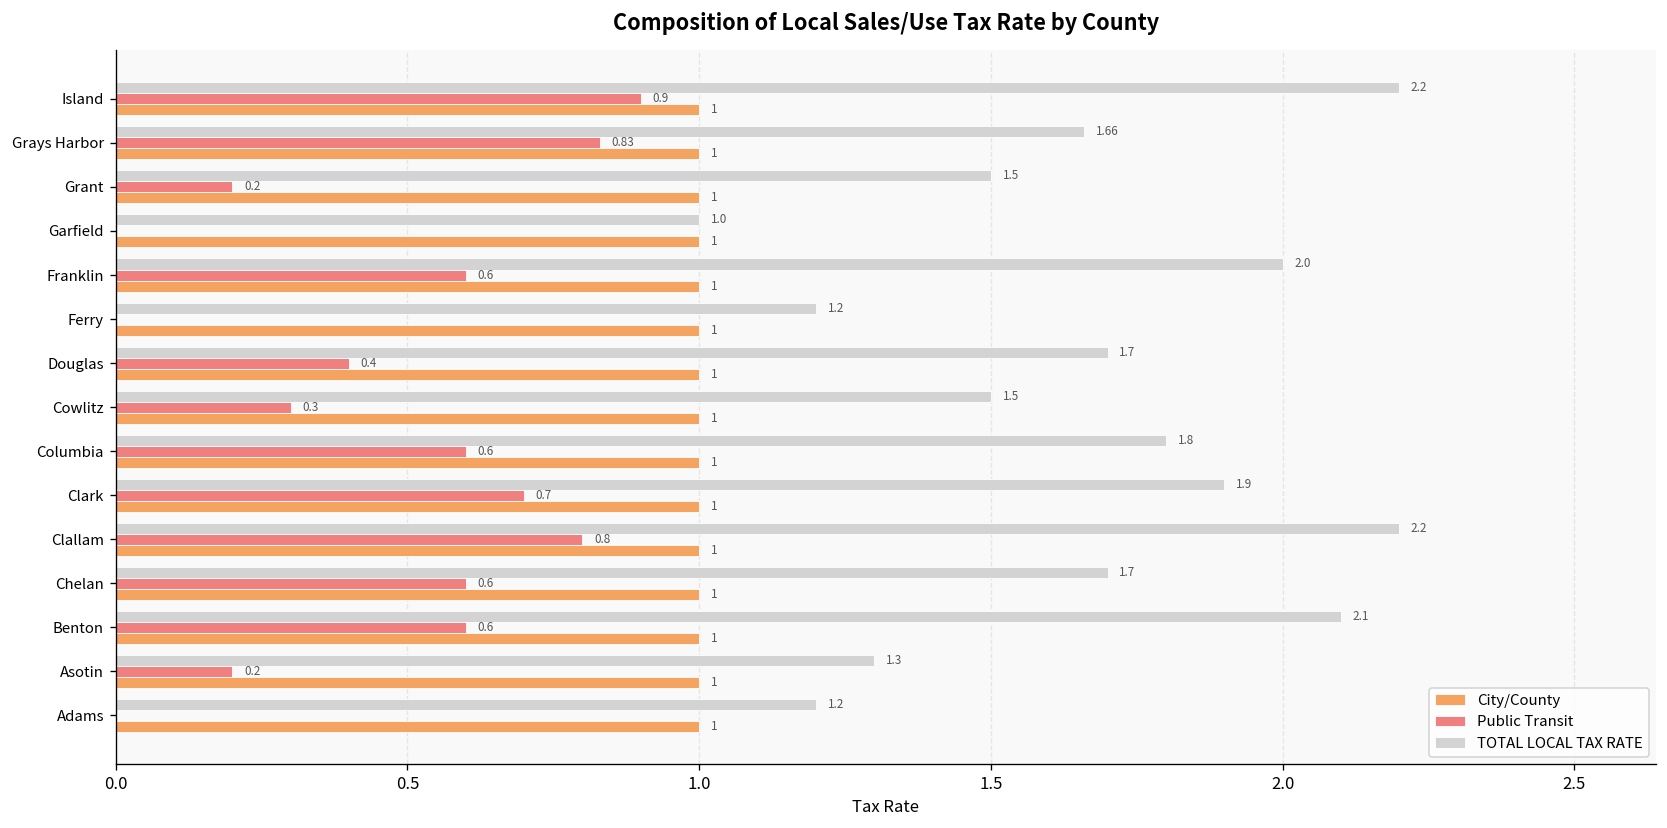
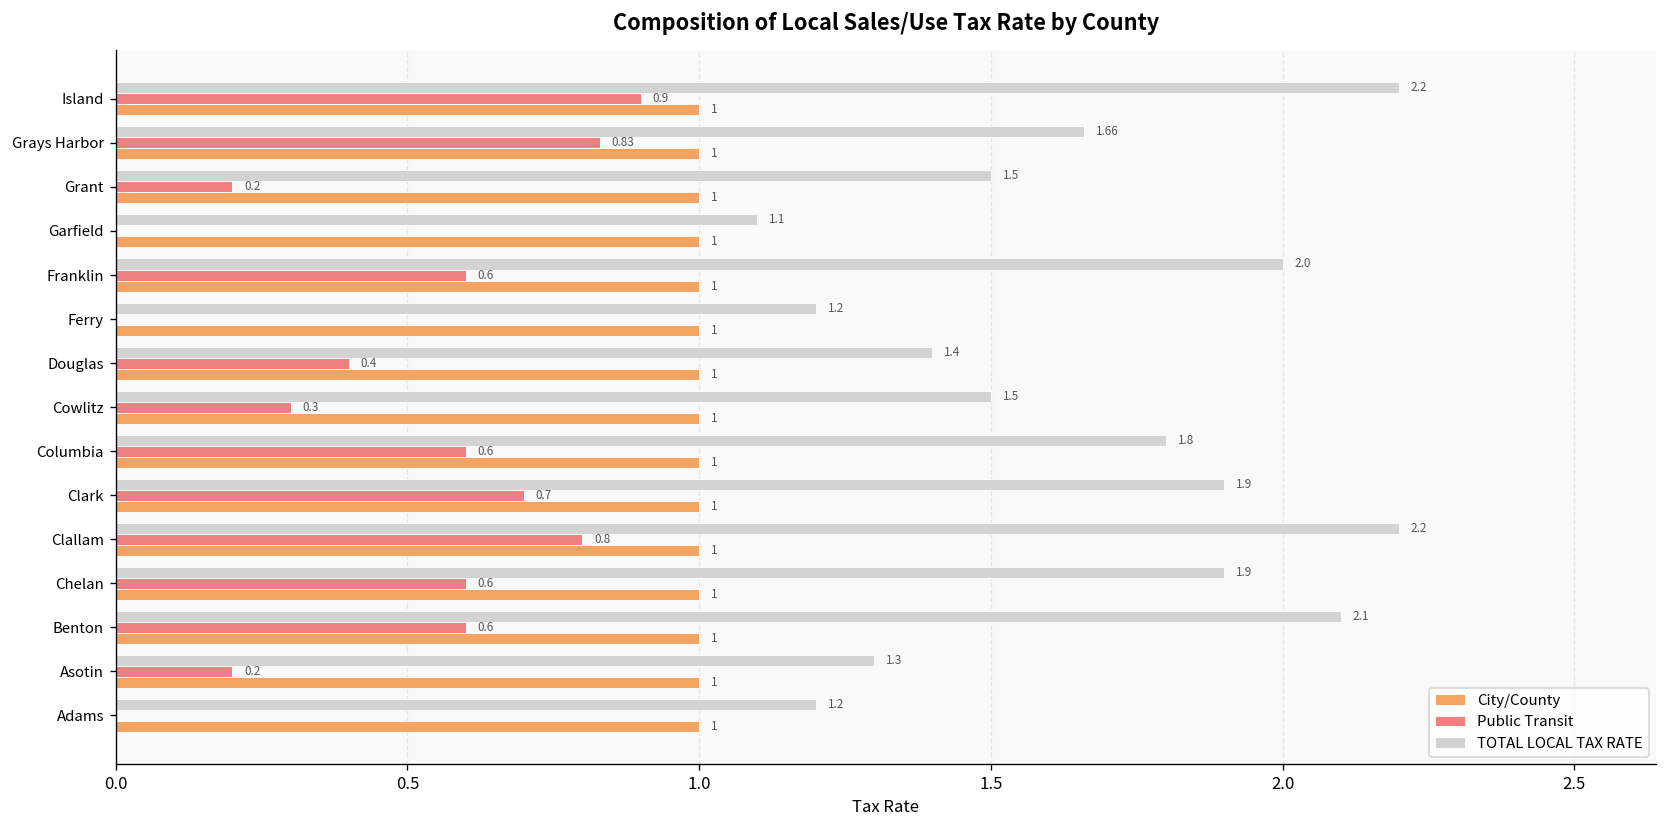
TOTAL LOCAL TAX RATE, Garfield: 1.0 -> 1.1
TOTAL LOCAL TAX RATE, Douglas: 1.7 -> 1.4
TOTAL LOCAL TAX RATE, Chelan: 1.7 -> 1.9
